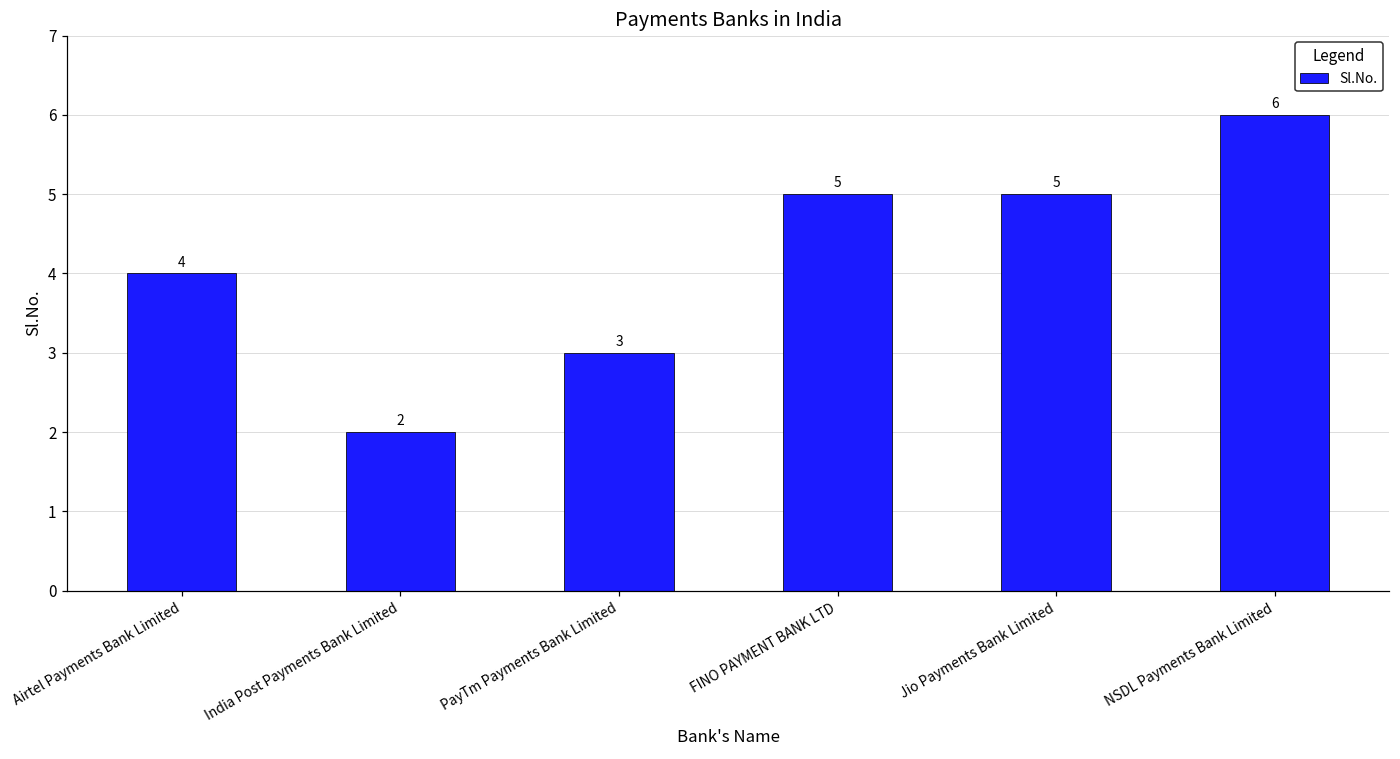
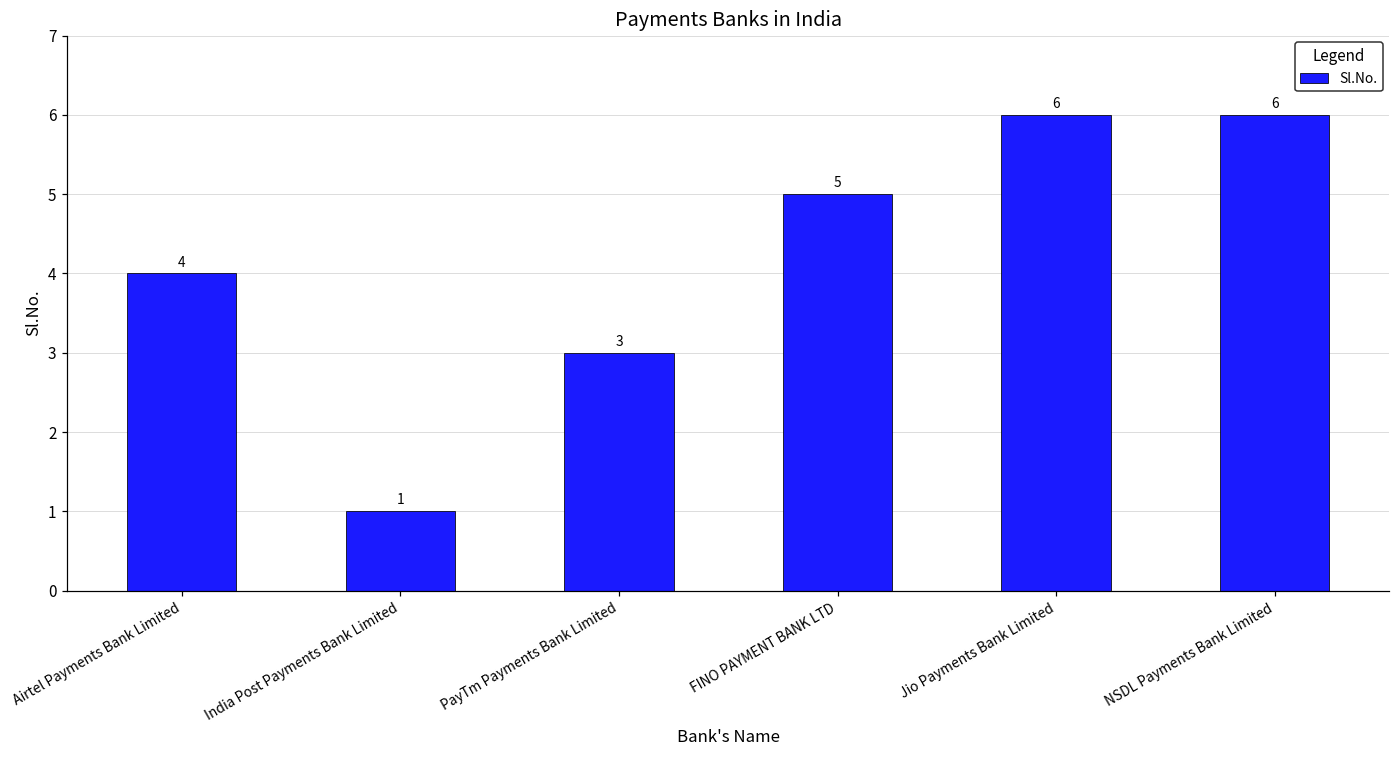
India Post Payments Bank Limited: 2 -> 1
Jio Payments Bank Limited: 5 -> 6
